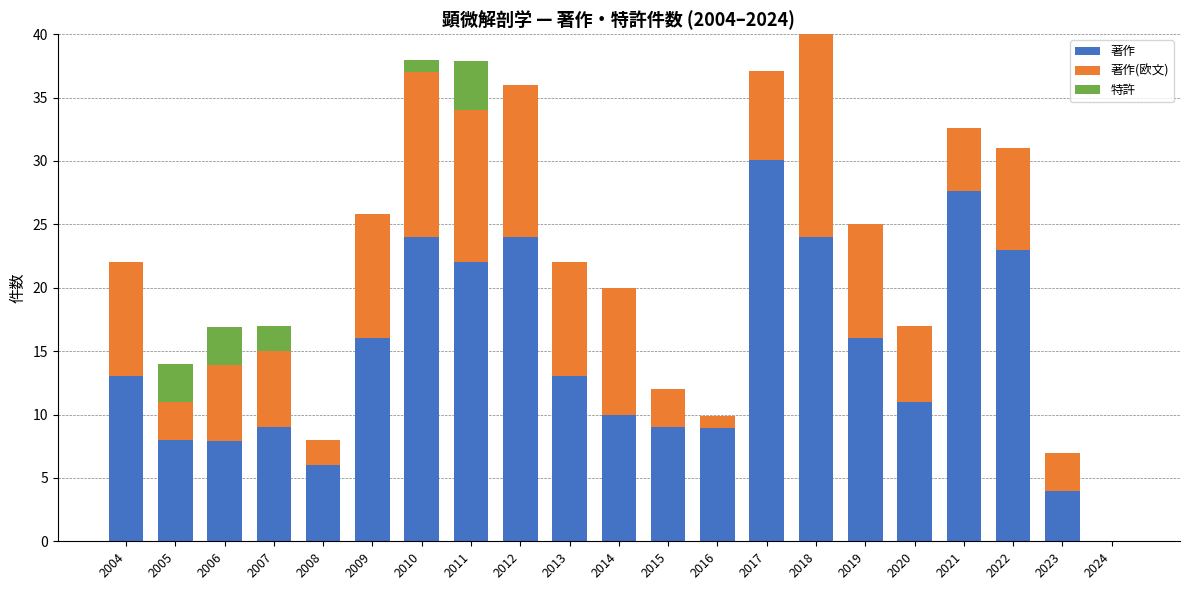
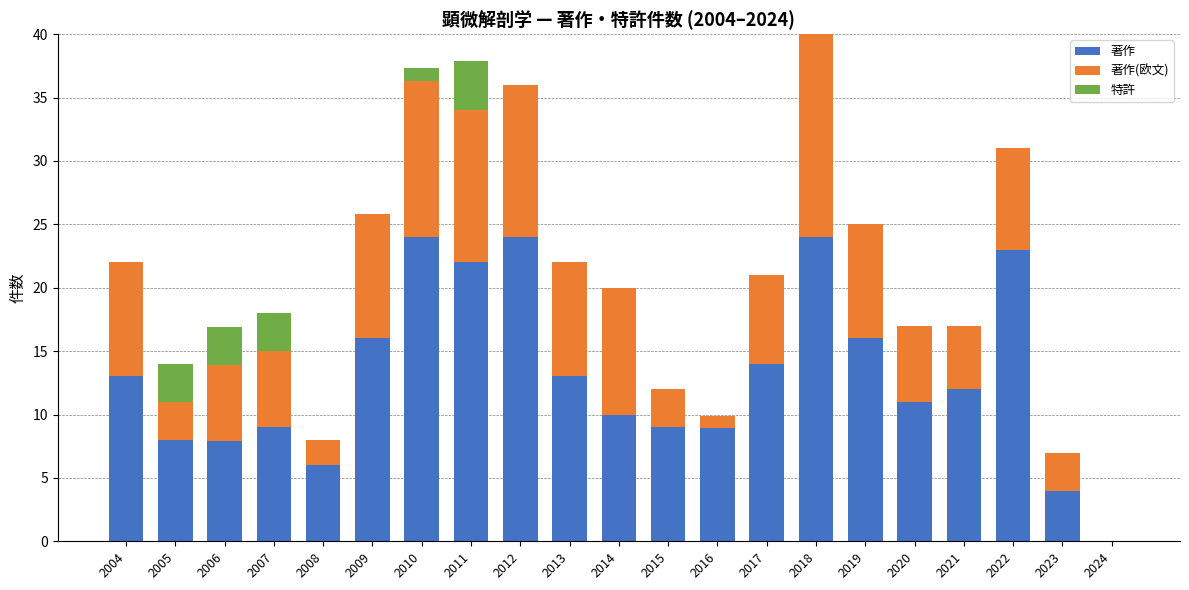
特許, 2007: 2 -> 3
著作(欧文), 2010: 13.0 -> 12.3
著作, 2017: 30.1 -> 14.0
著作, 2021: 27.6 -> 12.0
